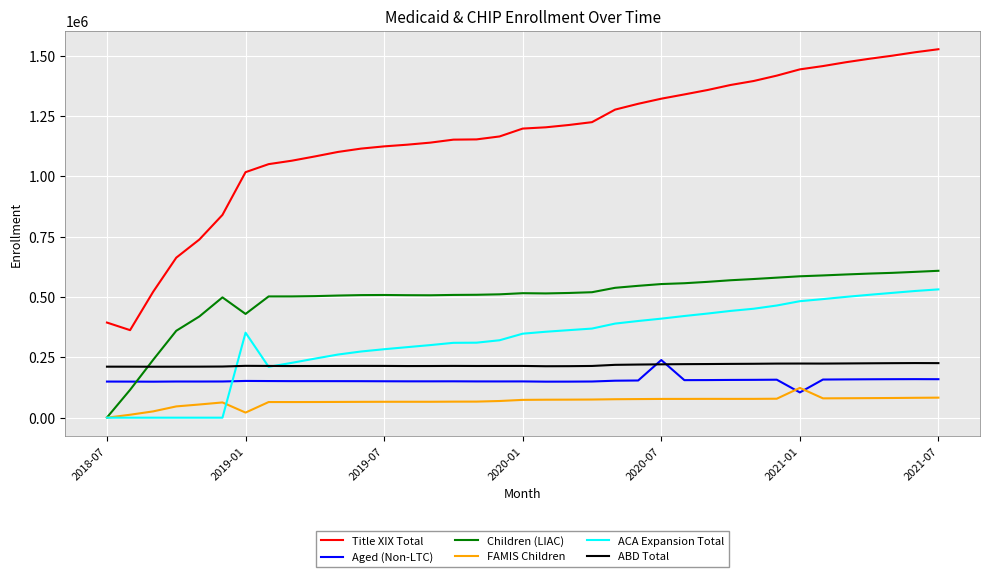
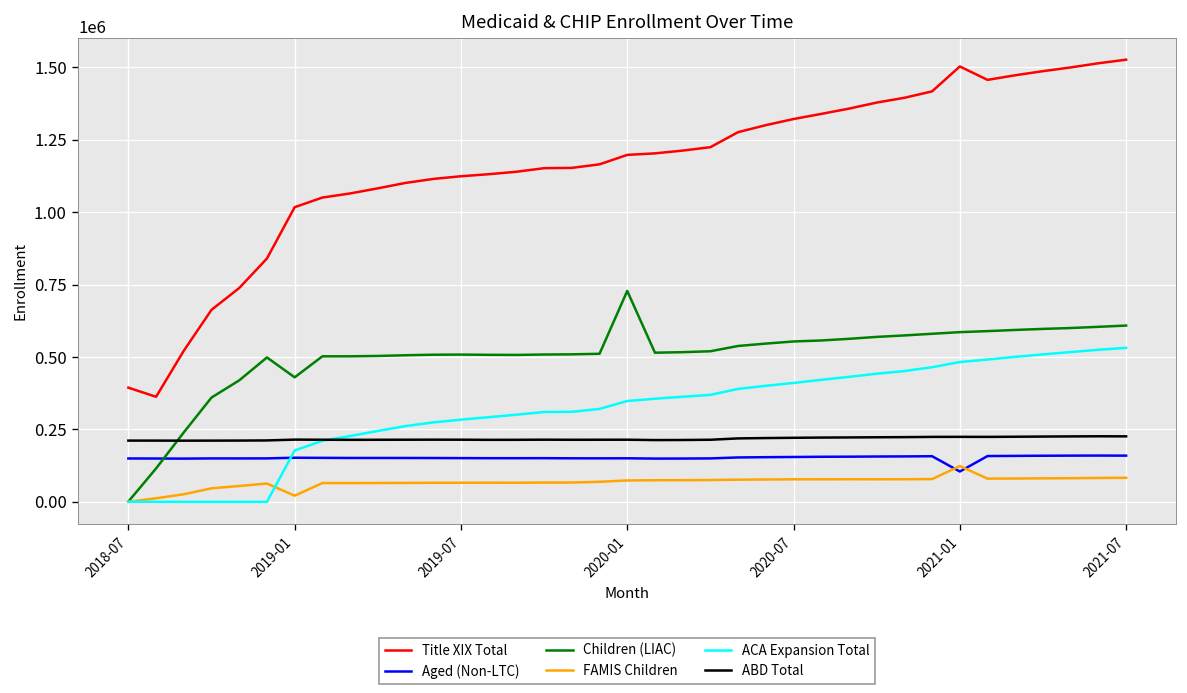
ACA Expansion Total, 2019-01: 350000 -> 180000
Children (LIAC), 2020-01: 520000 -> 730000
Aged (Non-LTC), 2020-07: 240000 -> 150000
Title XIX Total, 2021-01: 1440000 -> 1500000
